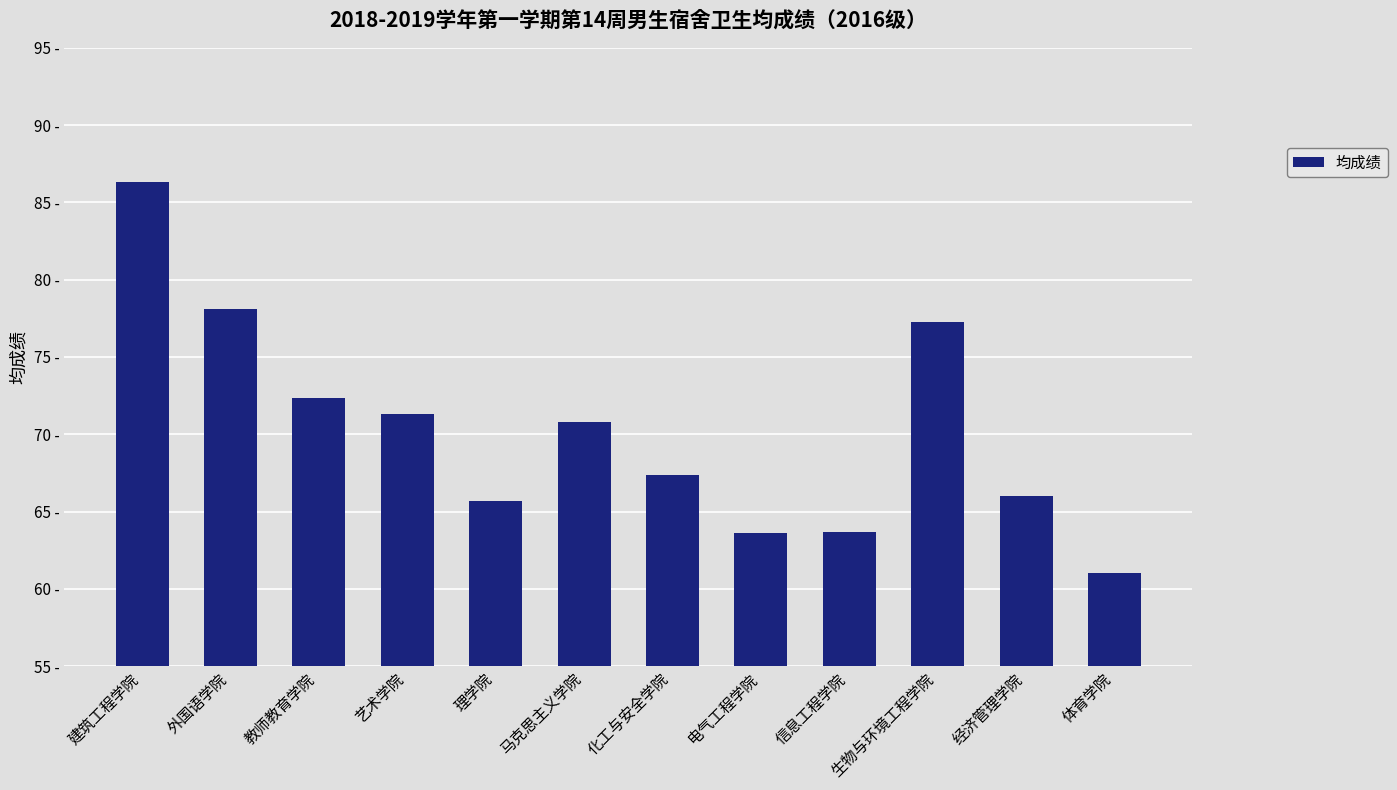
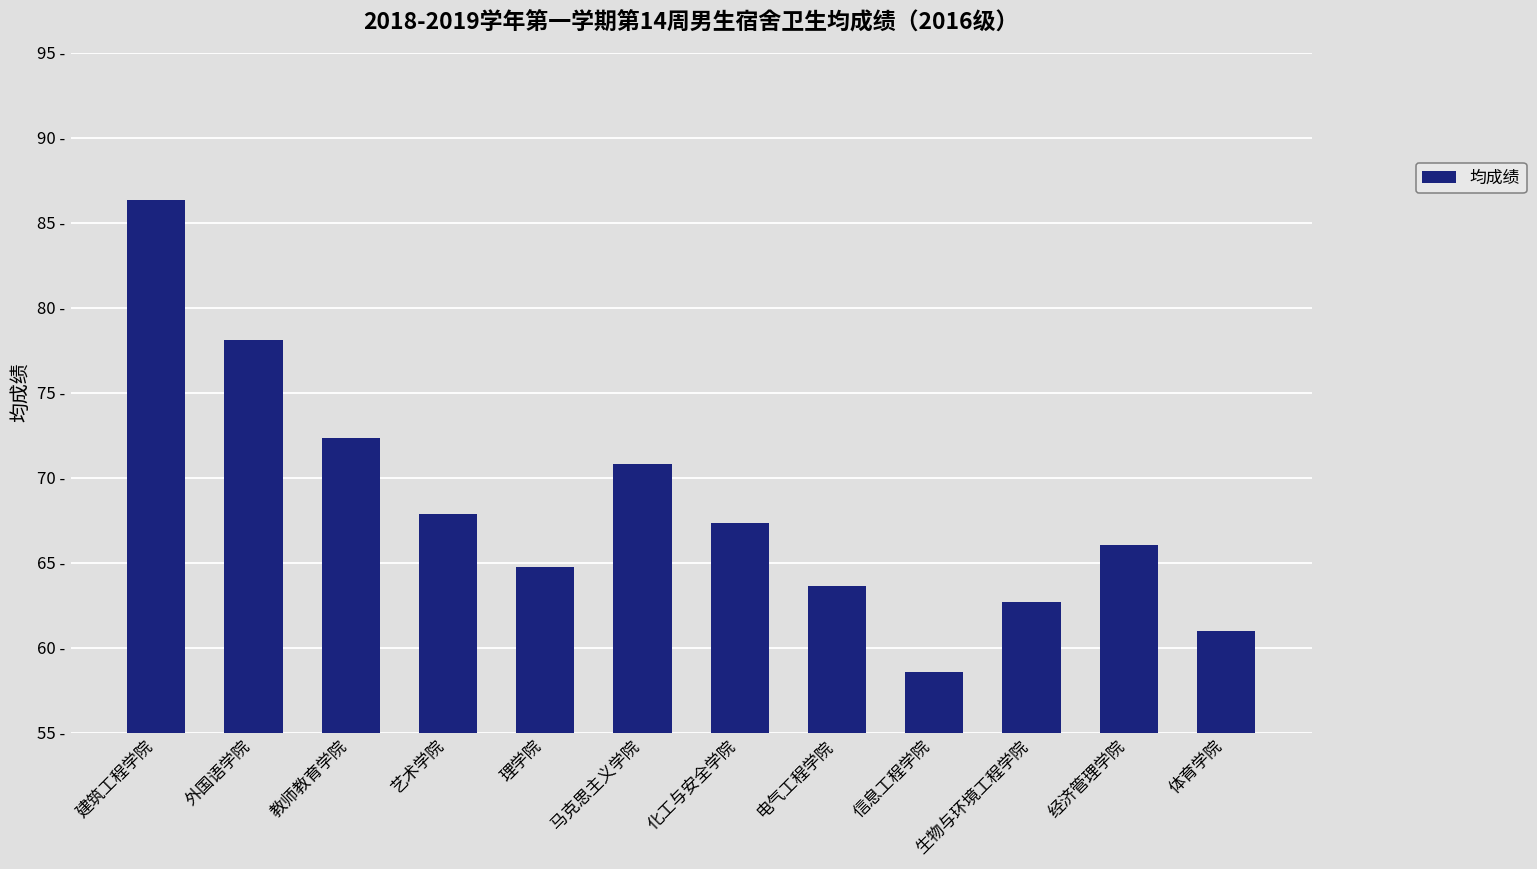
艺术学院: 71.3 - -> 67.8 -
理学院: 65.7 - -> 64.7 -
信息工程学院: 63.7 - -> 58.6 -
生物与环境工程学院: 77.3 - -> 62.7 -
